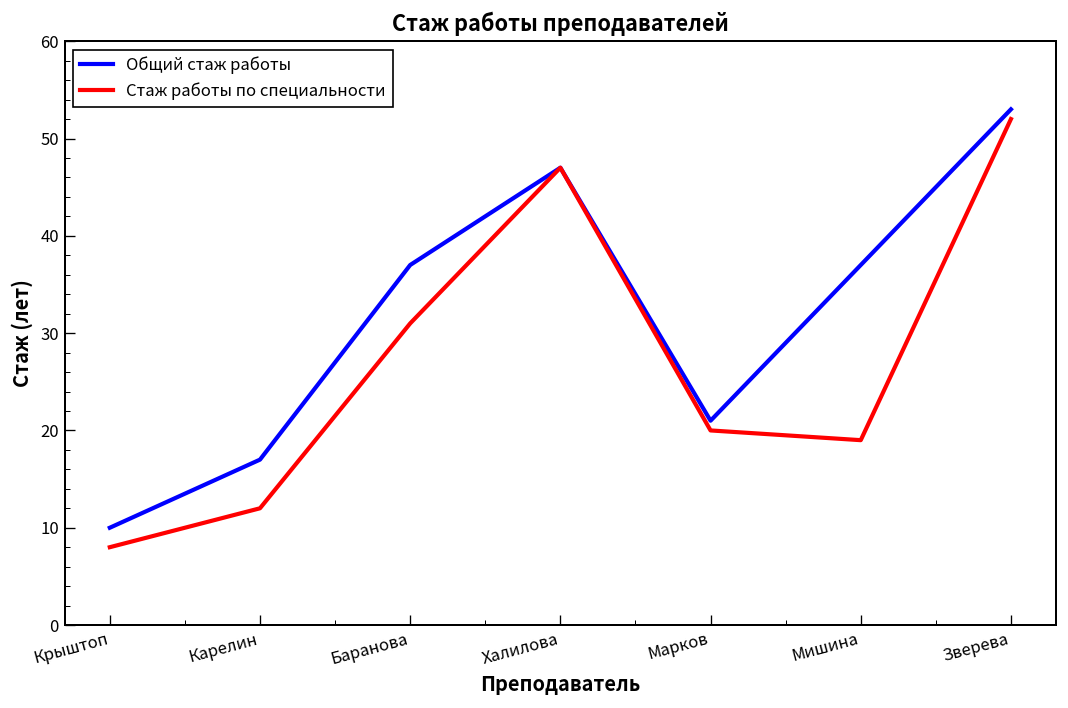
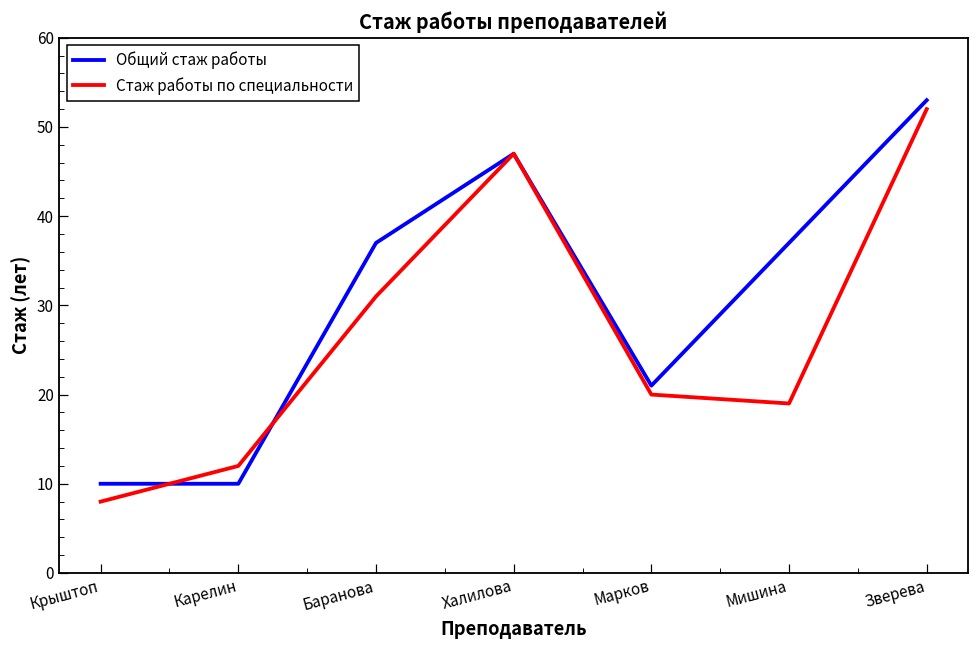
Общий стаж работы, Карелин: 17 -> 10
